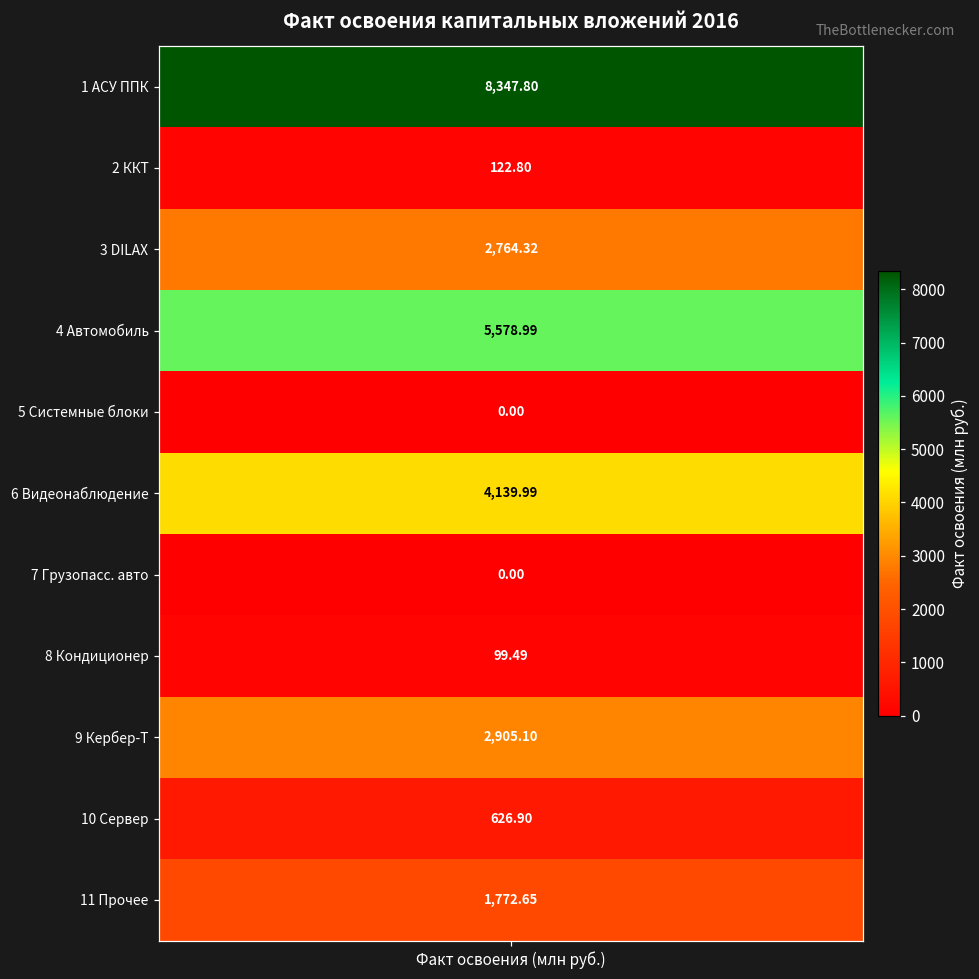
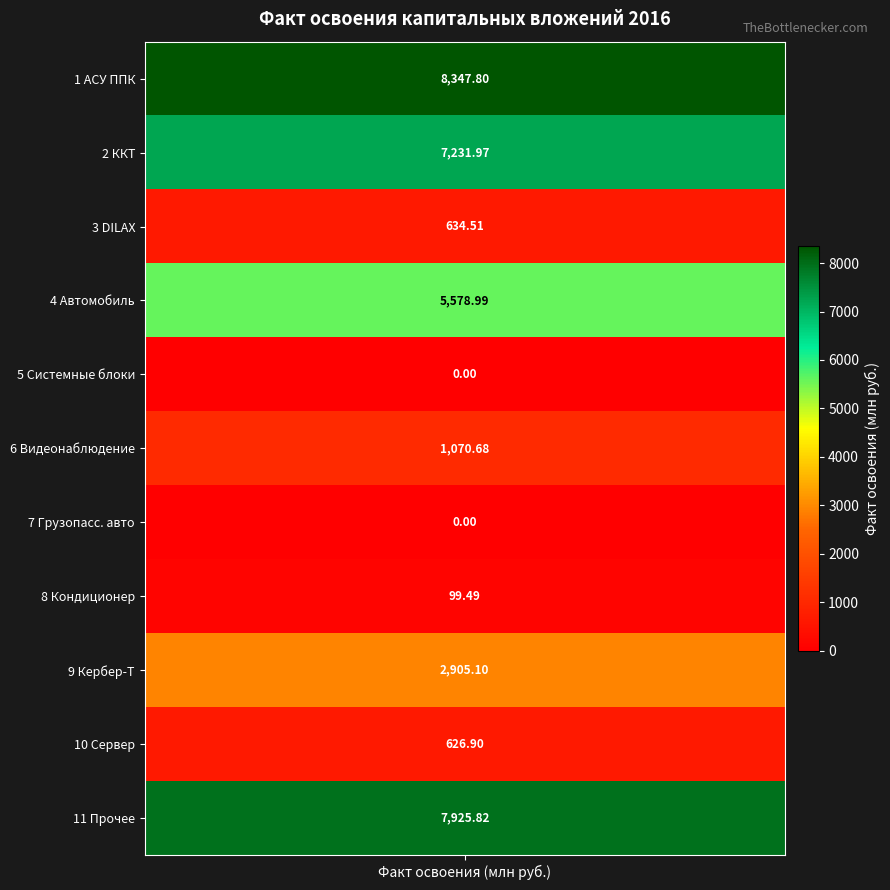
2 ККТ, Факт освоения (млн руб.): 122.80 -> 7,231.97
3 DILAX, Факт освоения (млн руб.): 2,764.32 -> 634.51
6 Видеонаблюдение, Факт освоения (млн руб.): 4,139.99 -> 1,070.68
11 Прочее, Факт освоения (млн руб.): 1,772.65 -> 7,925.82
